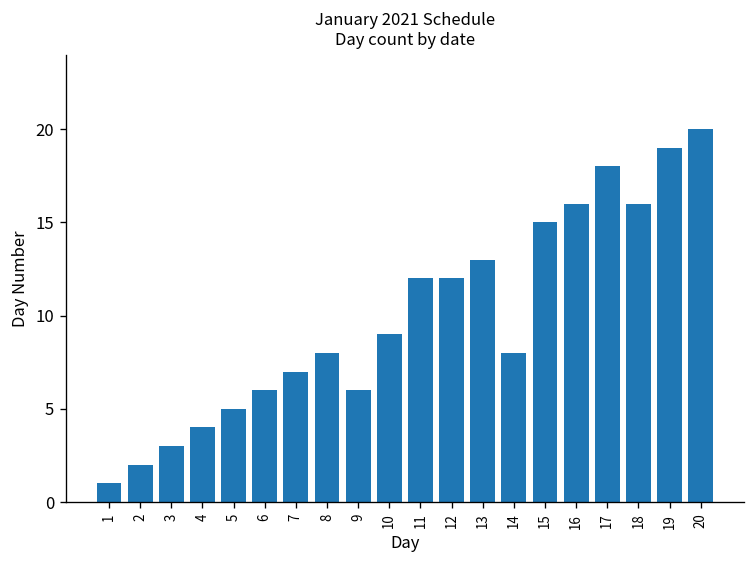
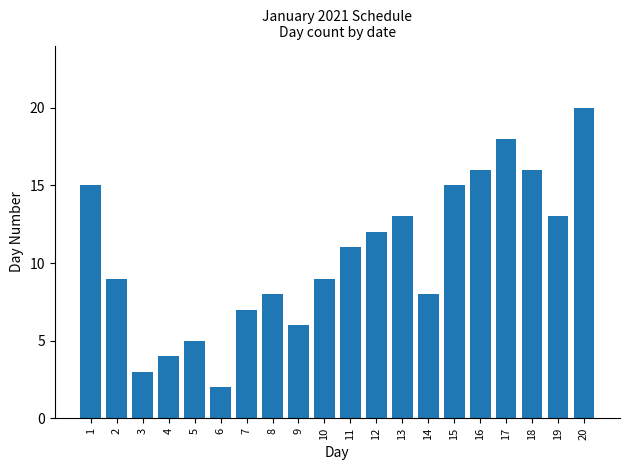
1: 1 -> 15
2: 2 -> 9
6: 6 -> 2
11: 12 -> 11
19: 19 -> 13
